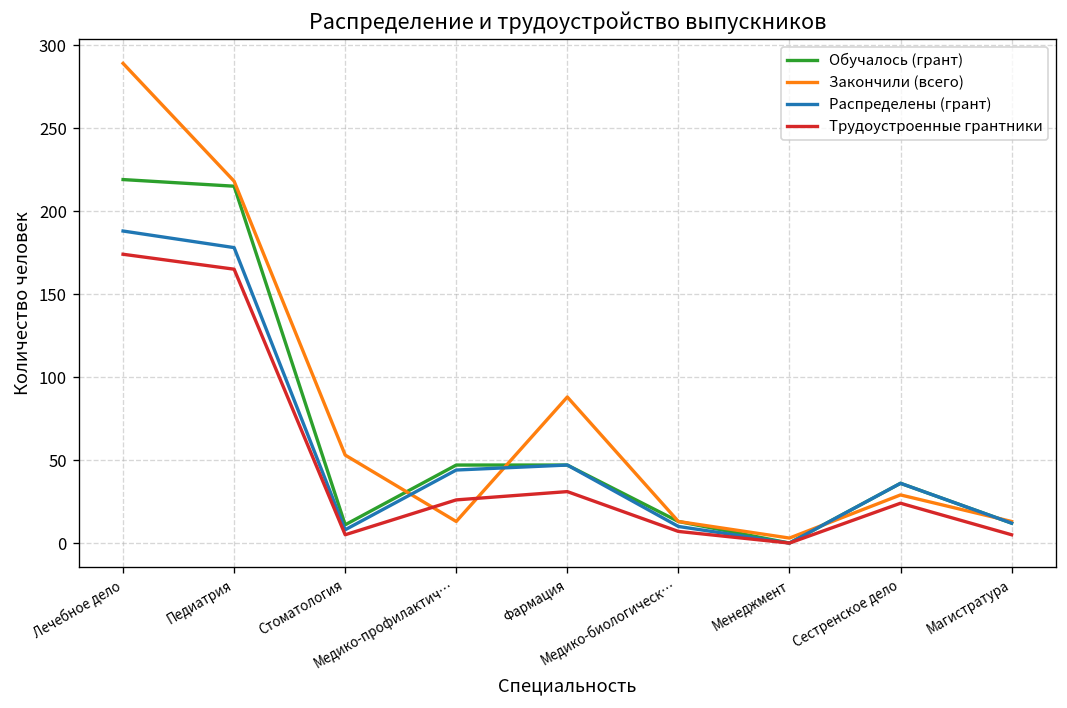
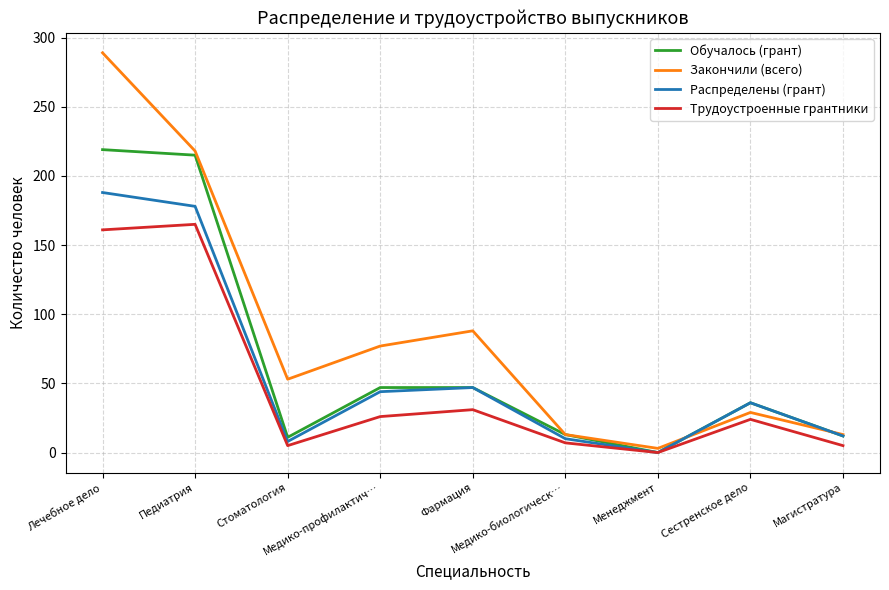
Трудоустроенные грантники, Лечебное дело: 174 -> 161
Закончили (всего), Медико-профилактич…: 13 -> 77
